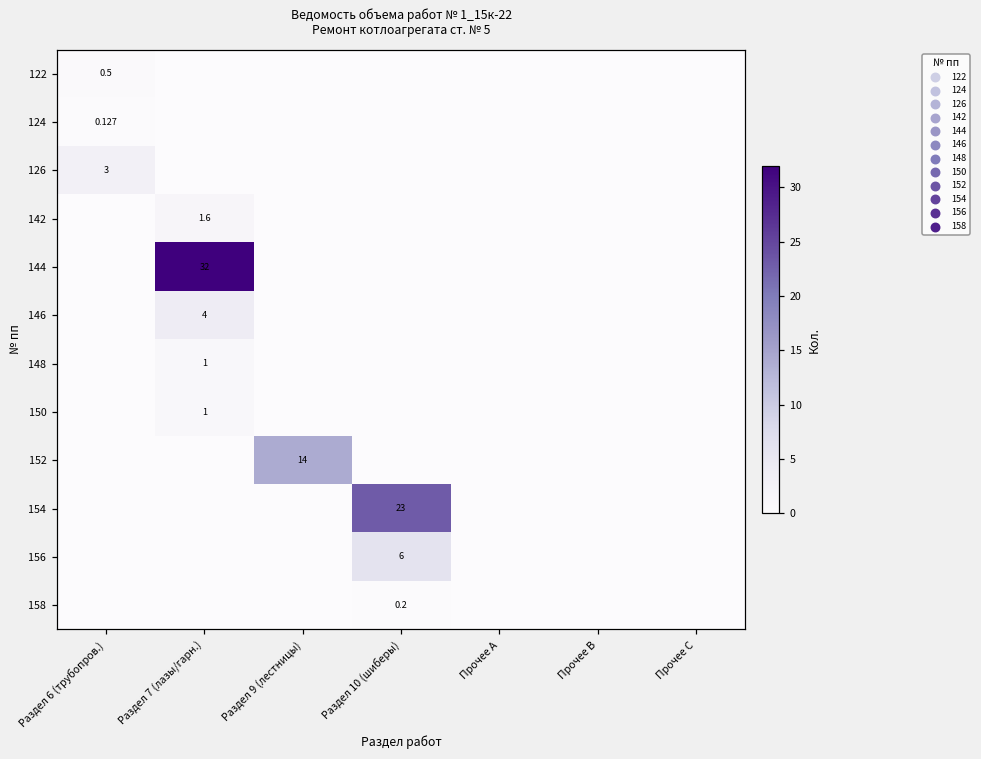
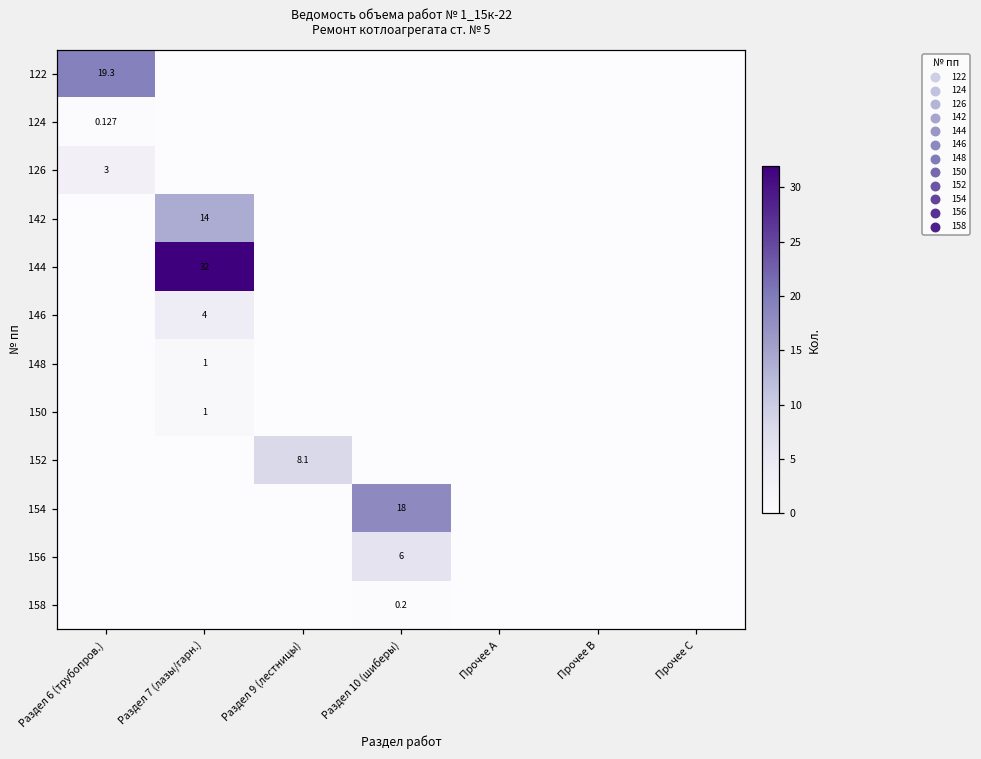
122, Раздел 6 (трубопров.): 0.5 -> 19.3
142, Раздел 7 (лазы/гарн.): 1.6 -> 14
152, Раздел 9 (лестницы): 14 -> 8.1
154, Раздел 10 (шиберы): 23 -> 18
